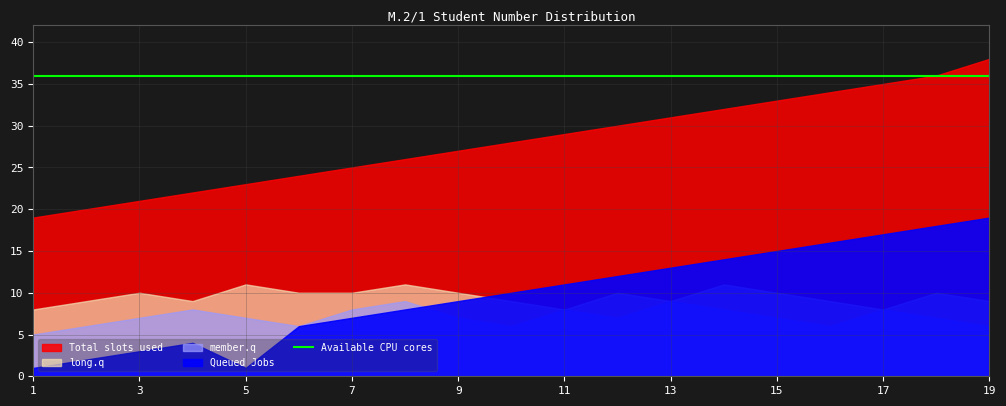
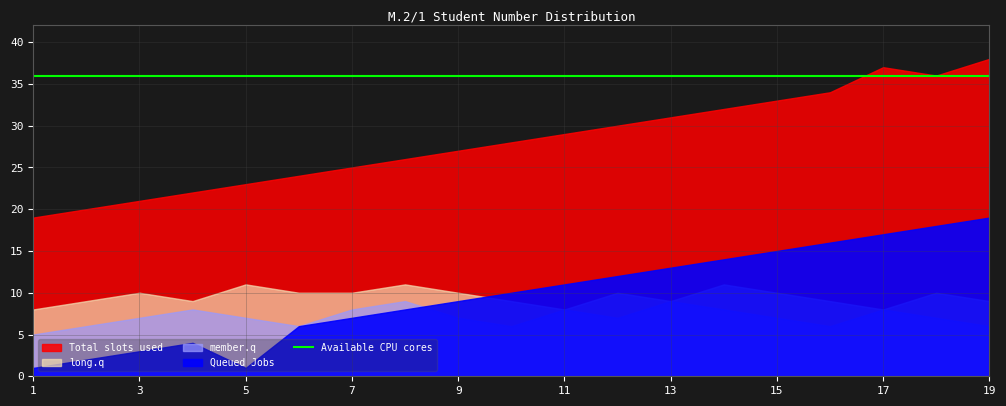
Total slots used, 17: 35 -> 37
